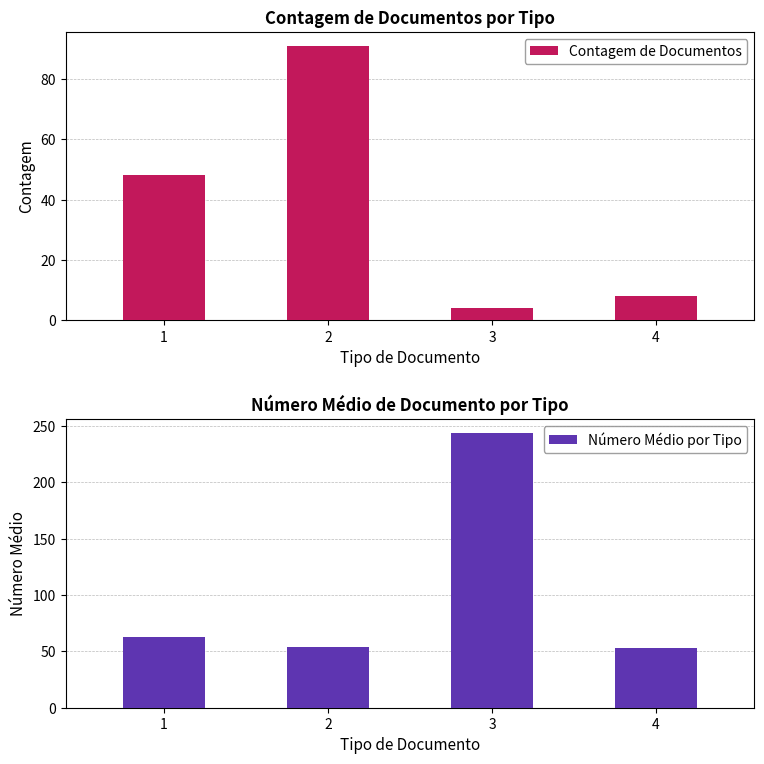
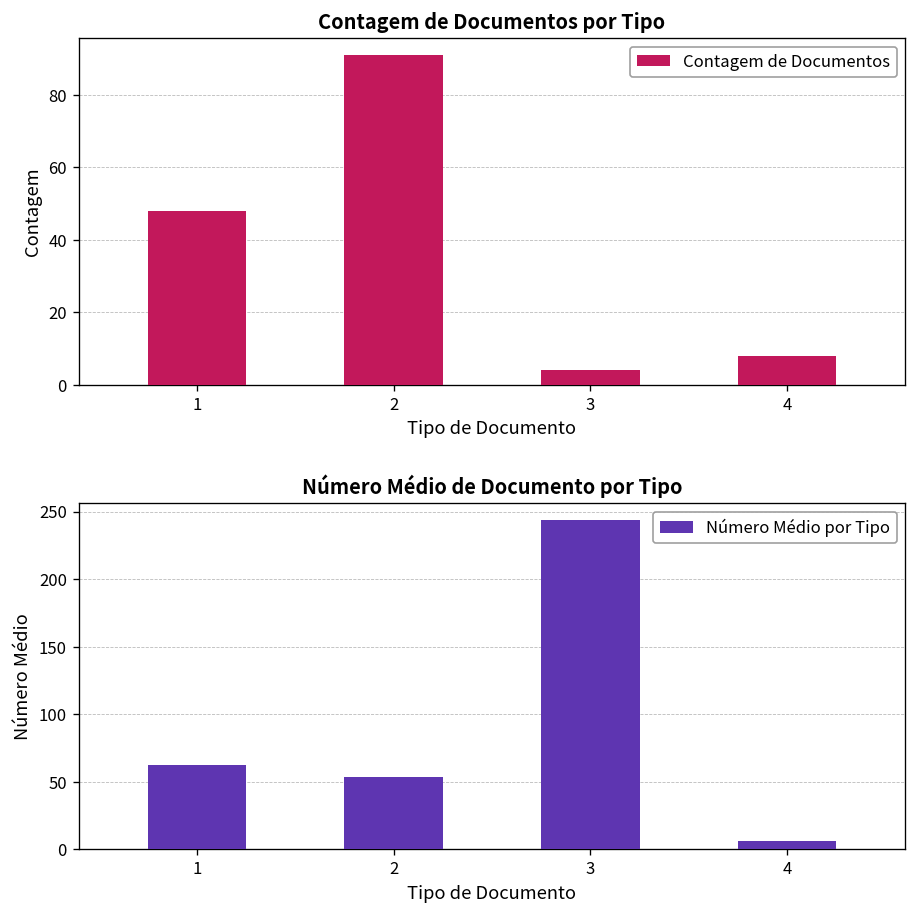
Número Médio de Documento por Tipo, 4: 53 -> 7
